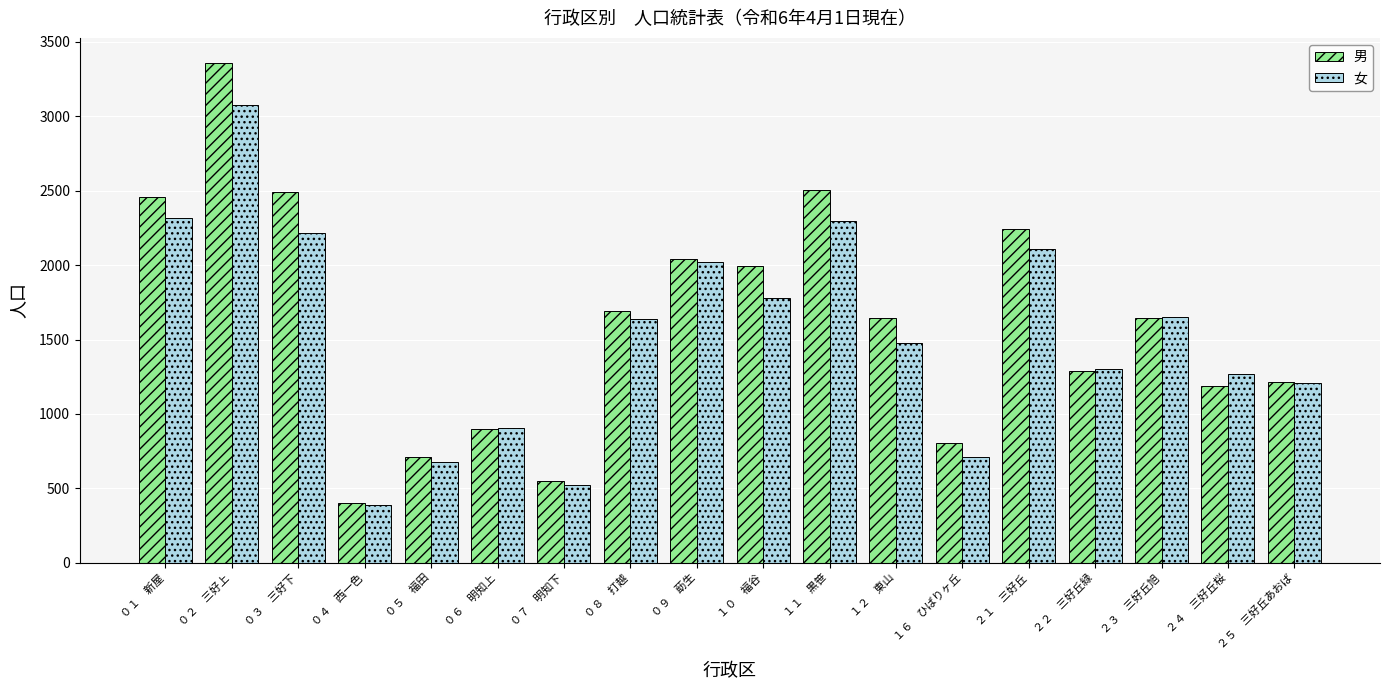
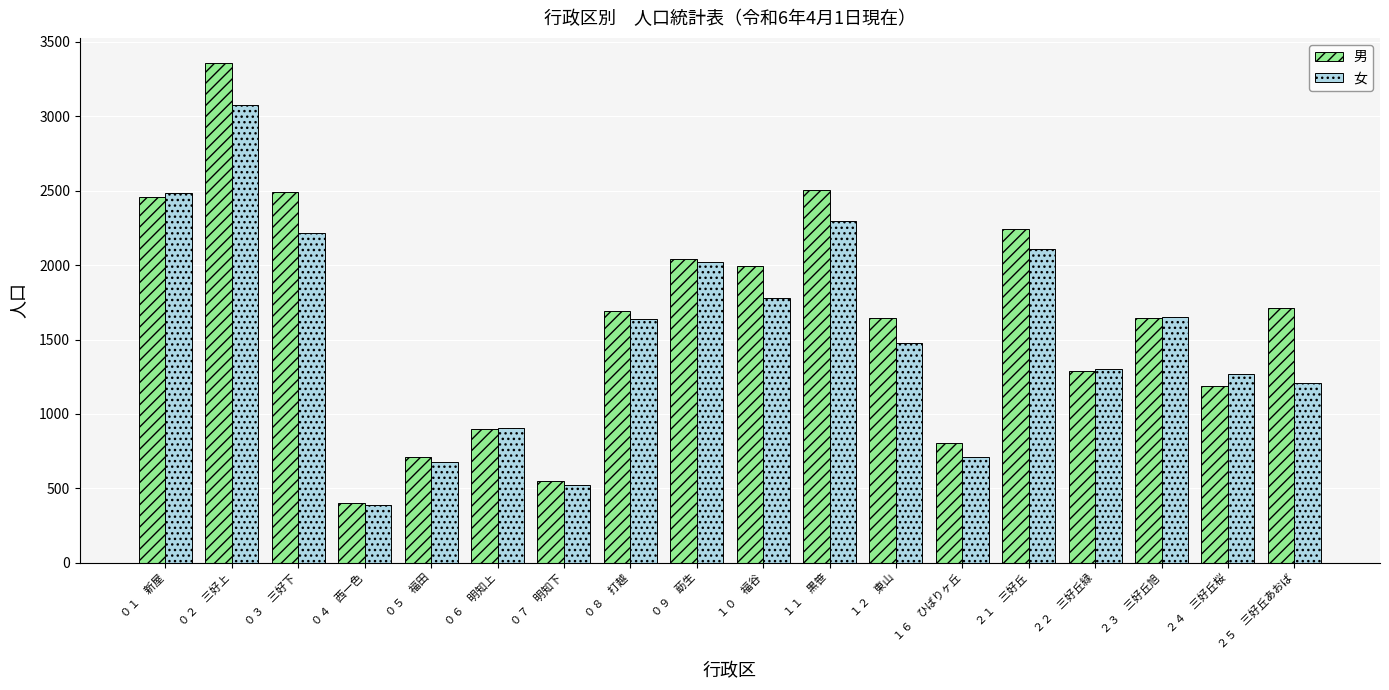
女, ０１ 新屋: 2320 -> 2480
男, ２５ 三好丘あおば: 1210 -> 1710
